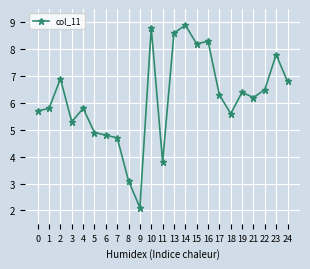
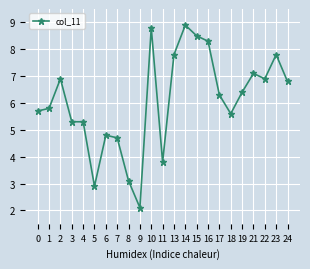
4: 5.8 -> 5.3
5: 4.9 -> 2.9
13: 8.6 -> 7.8
15: 8.2 -> 8.5
21: 6.2 -> 7.1
22: 6.5 -> 6.9
